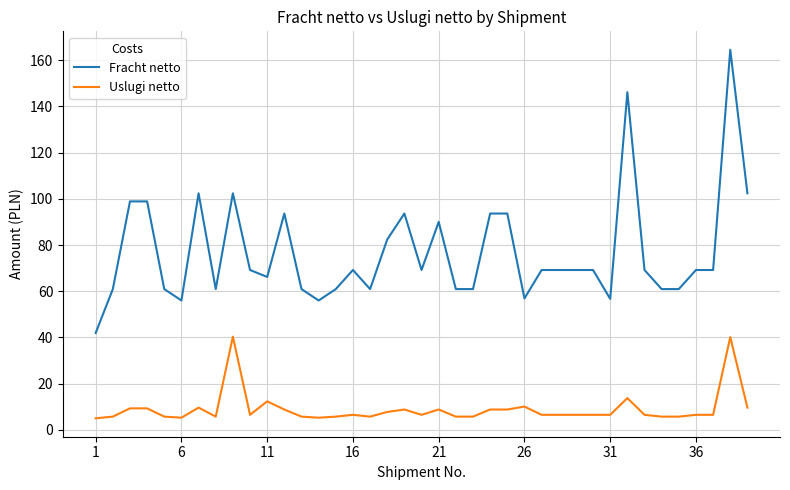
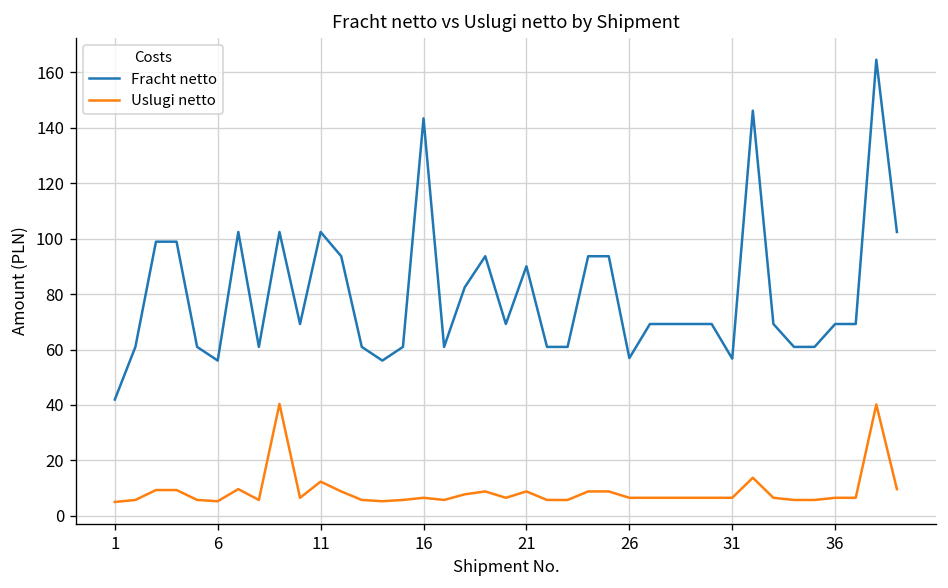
Fracht netto, 11: 66 -> 102
Fracht netto, 16: 69 -> 143
Uslugi netto, 26: 10 -> 7
